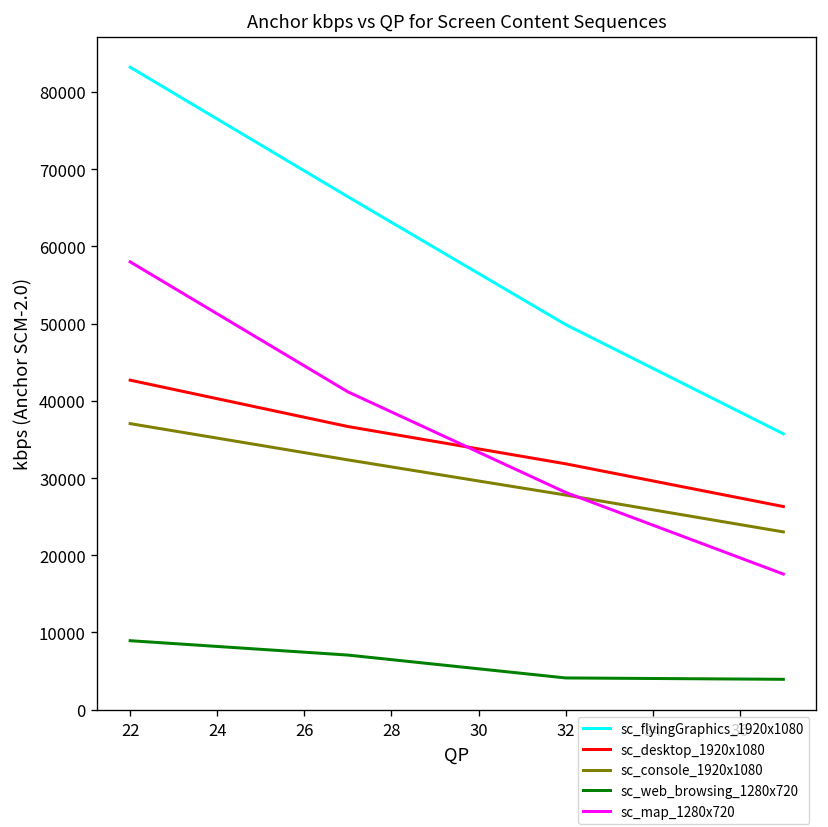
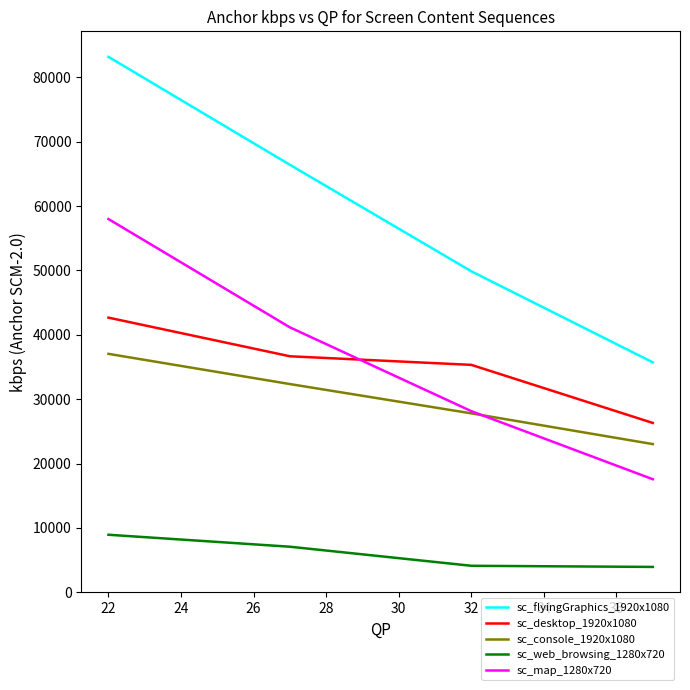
sc_desktop_1920x1080, 32: 32000 -> 35000
